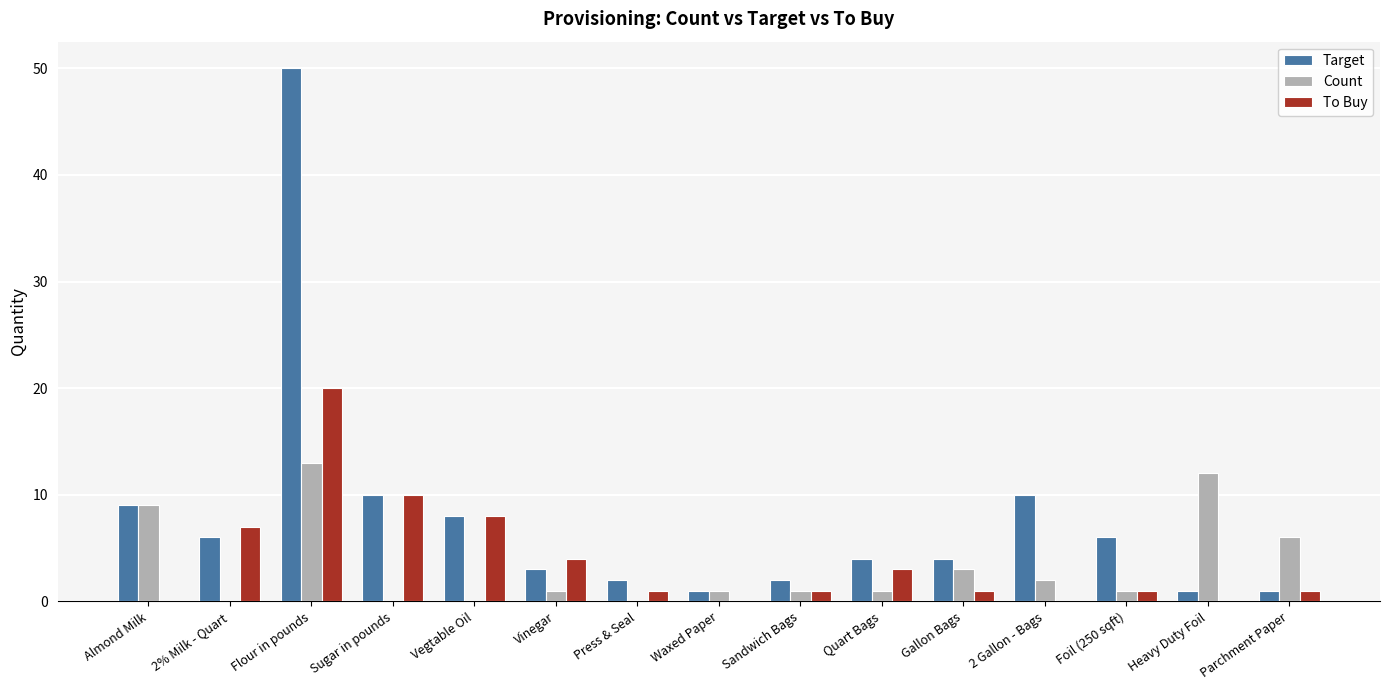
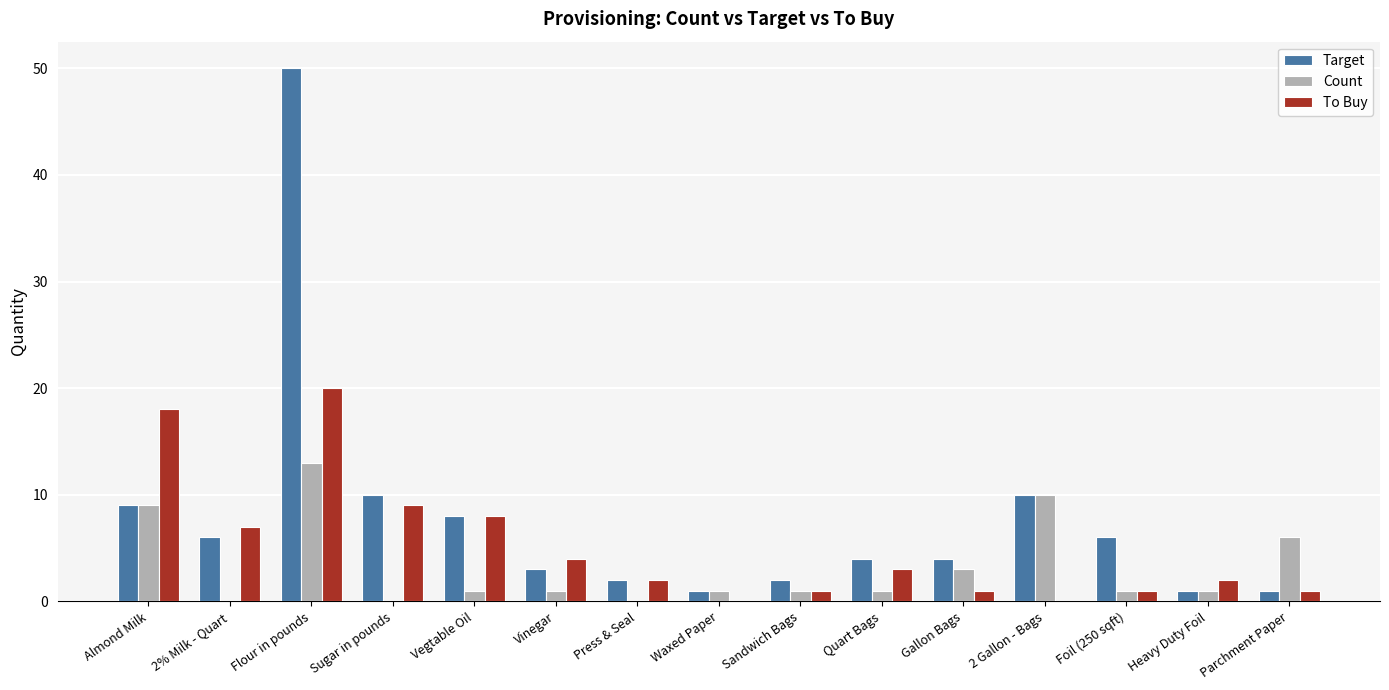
To Buy, Almond Milk: 0 -> 18
To Buy, Sugar in pounds: 10 -> 9
Count, Vegtable Oil: 0 -> 1
To Buy, Press & Seal: 1 -> 2
Count, 2 Gallon - Bags: 2 -> 10
Count, Heavy Duty Foil: 12 -> 1
To Buy, Heavy Duty Foil: 0 -> 2
